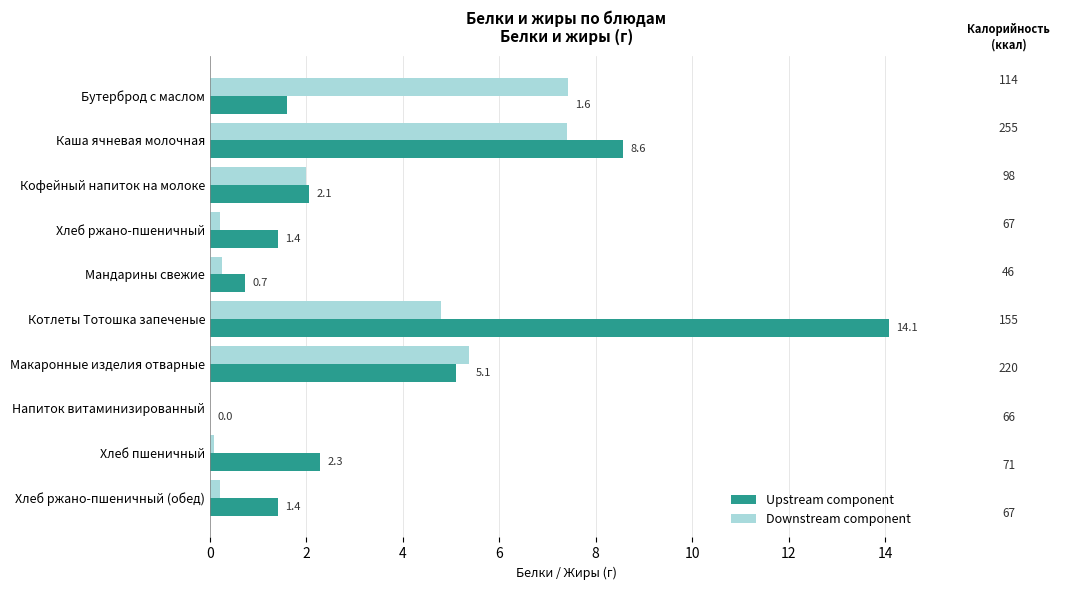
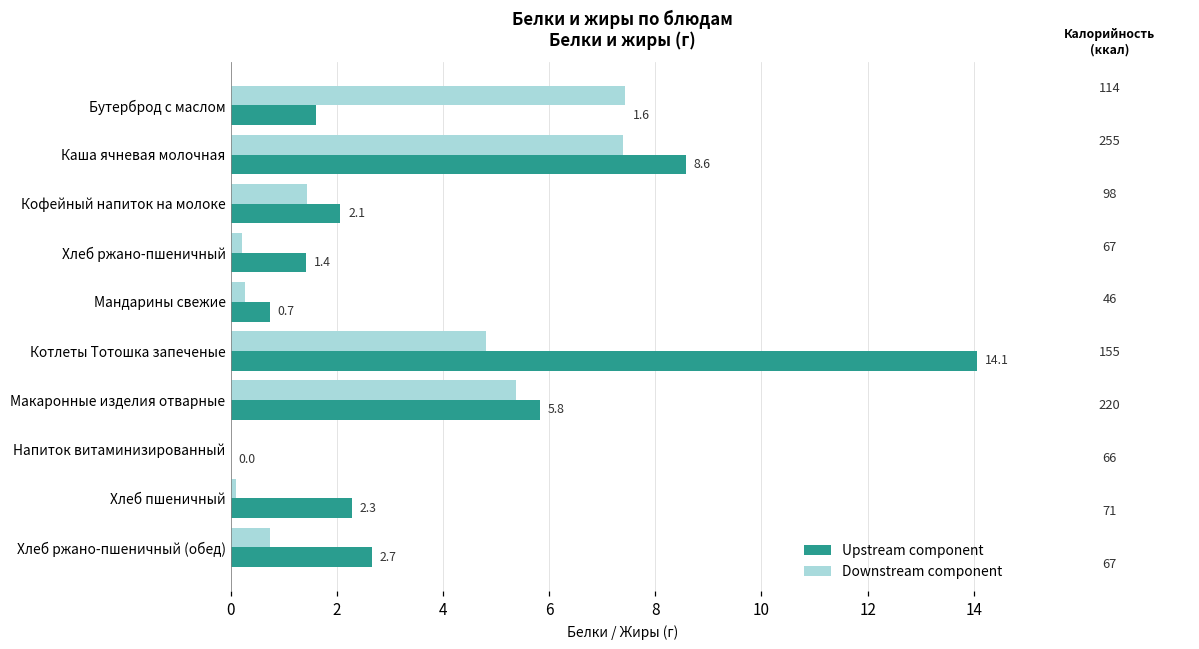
Downstream component, Кофейный напиток на молоке: 2.0 -> 1.4
Upstream component, Макаронные изделия отварные: 5.1 -> 5.8
Downstream component, Хлеб ржано-пшеничный (обед): 0.2 -> 0.7
Upstream component, Хлеб ржано-пшеничный (обед): 1.4 -> 2.7
